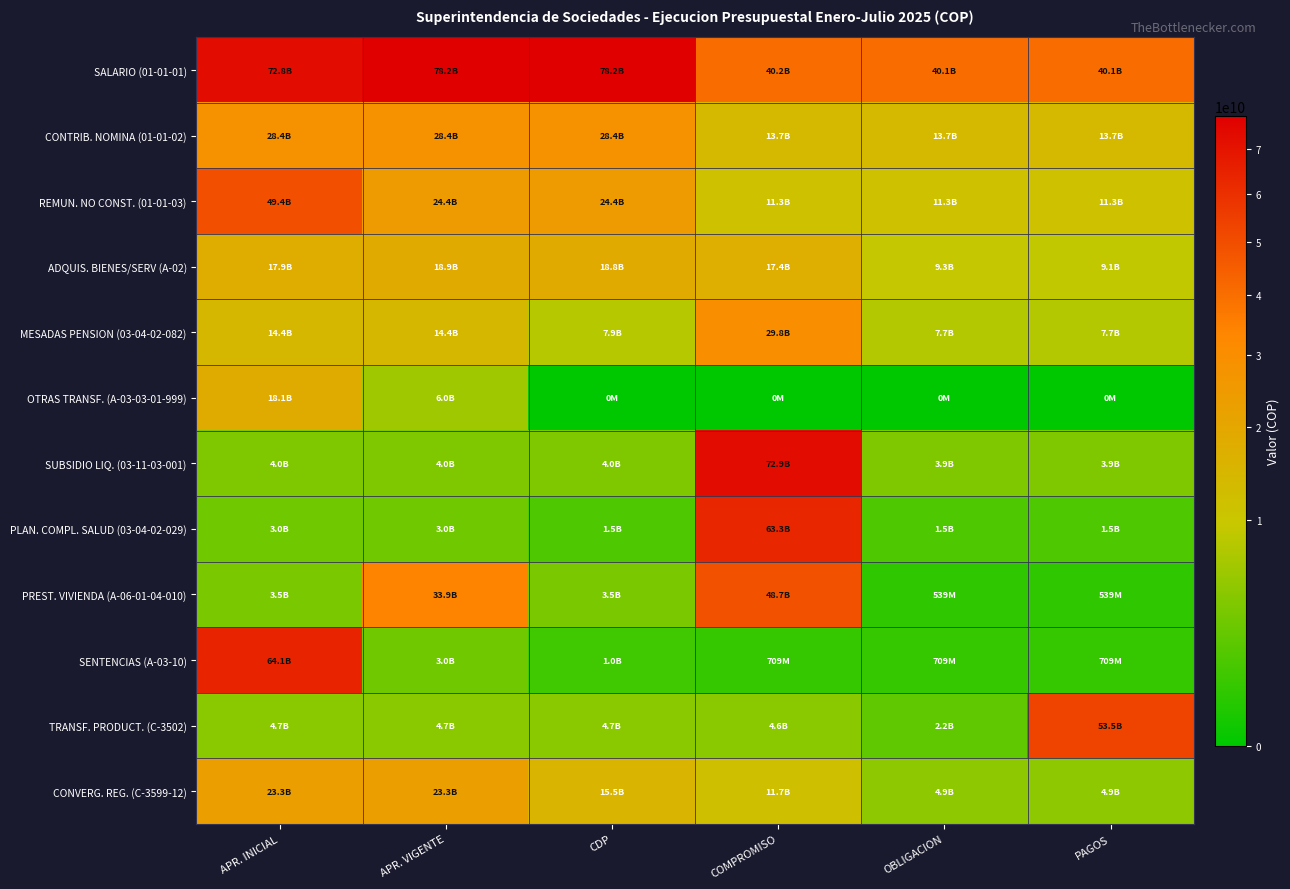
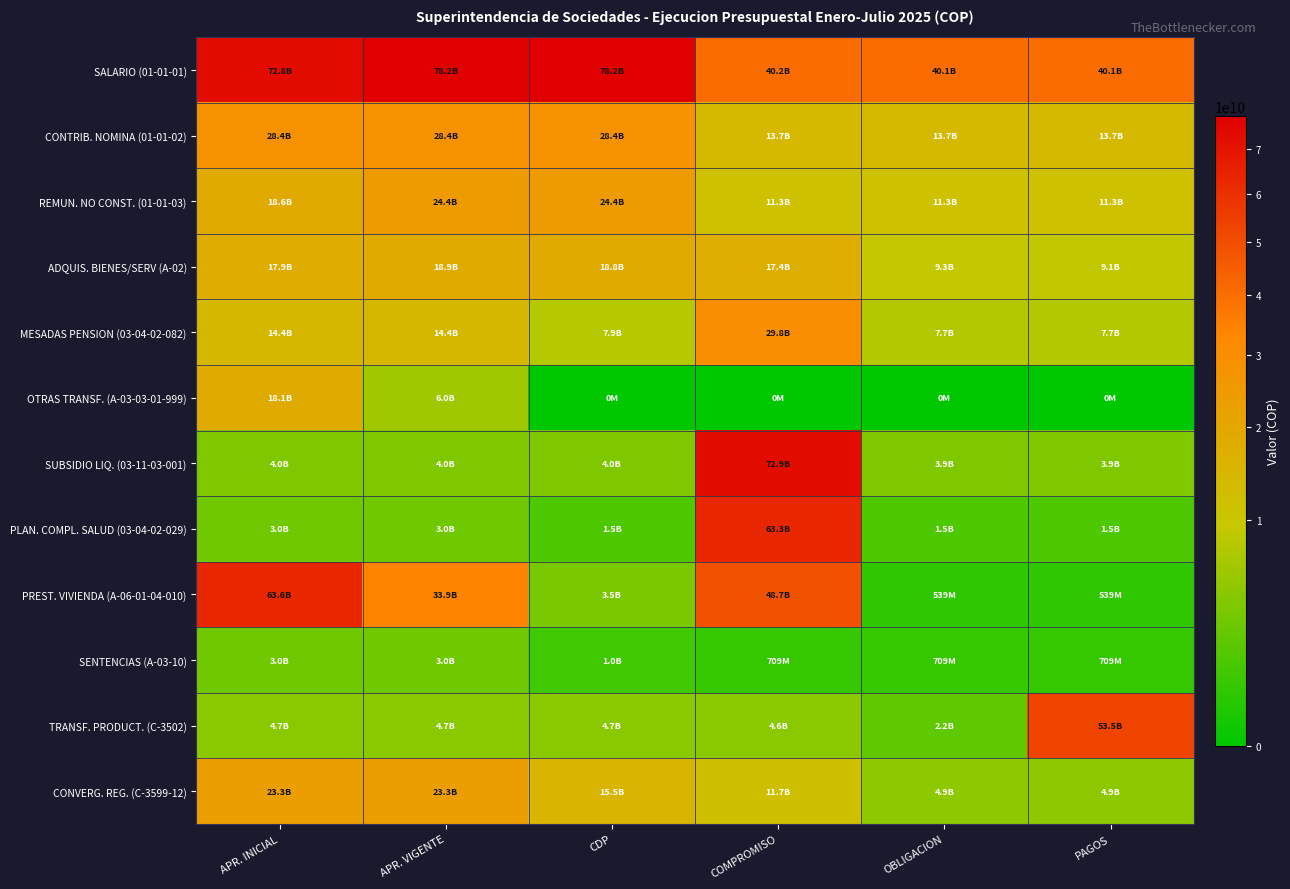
REMUN. NO CONST. (01-01-03), APR. INICIAL: 49.4B -> 18.6B
PREST. VIVIENDA (A-06-01-04-010), APR. INICIAL: 3.5B -> 63.6B
SENTENCIAS (A-03-10), APR. INICIAL: 64.1B -> 3.0B
